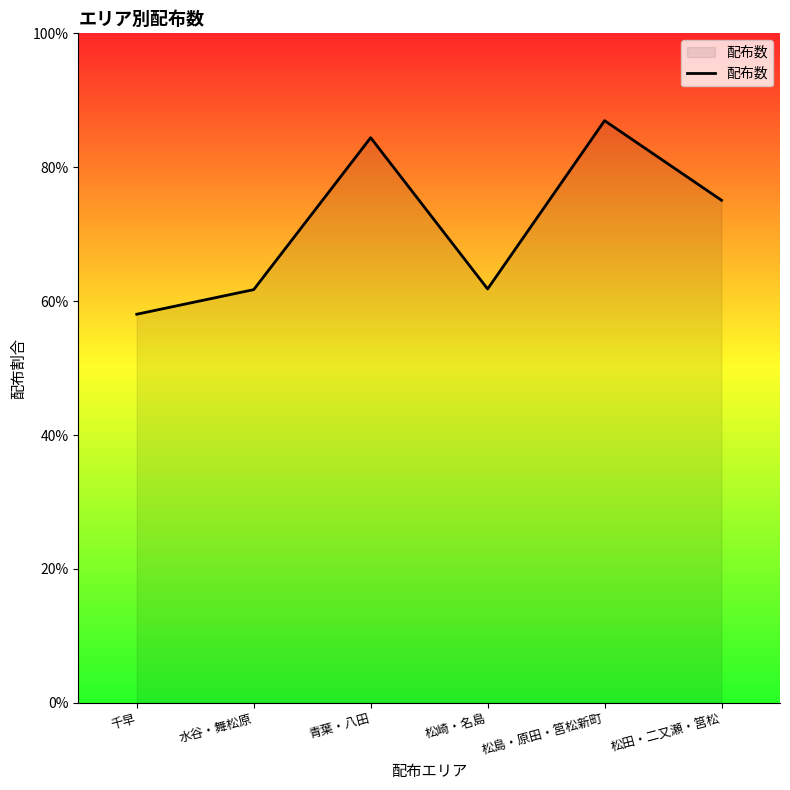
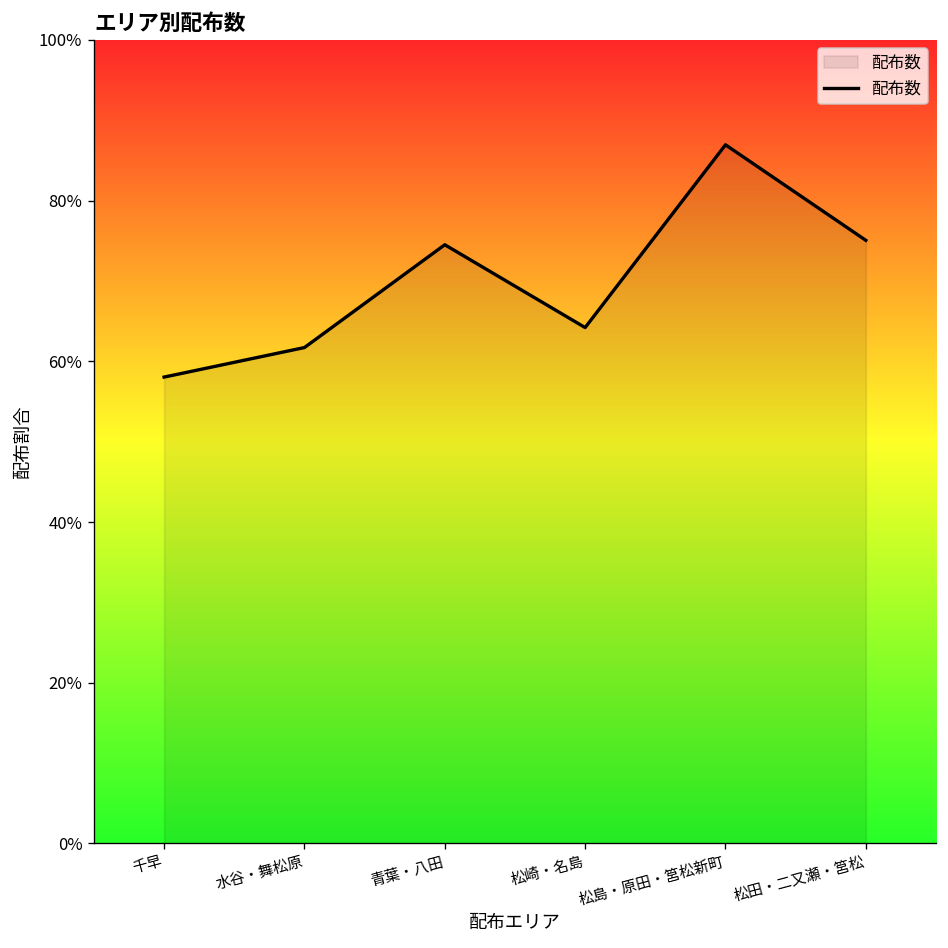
青葉・八田: 84% -> 75%
松崎・名島: 62% -> 64%
